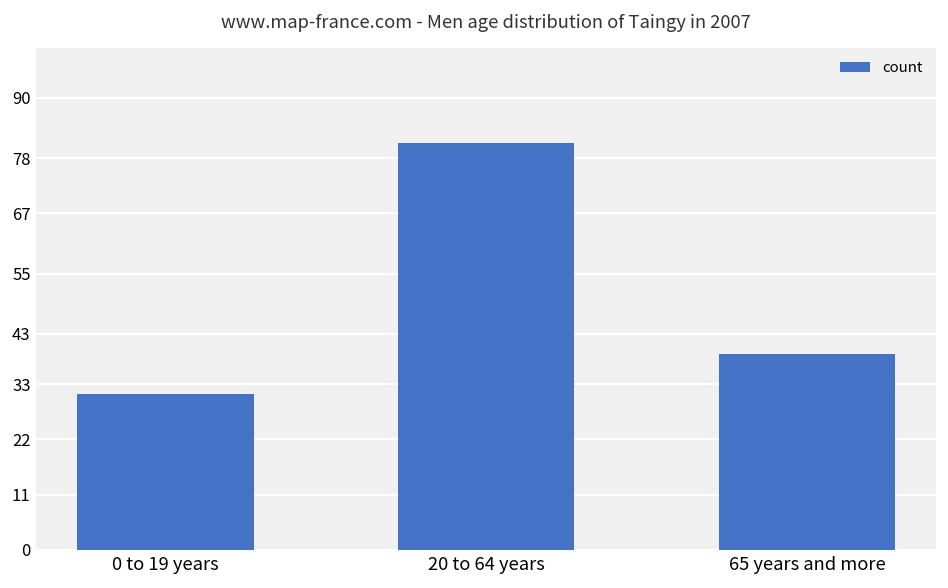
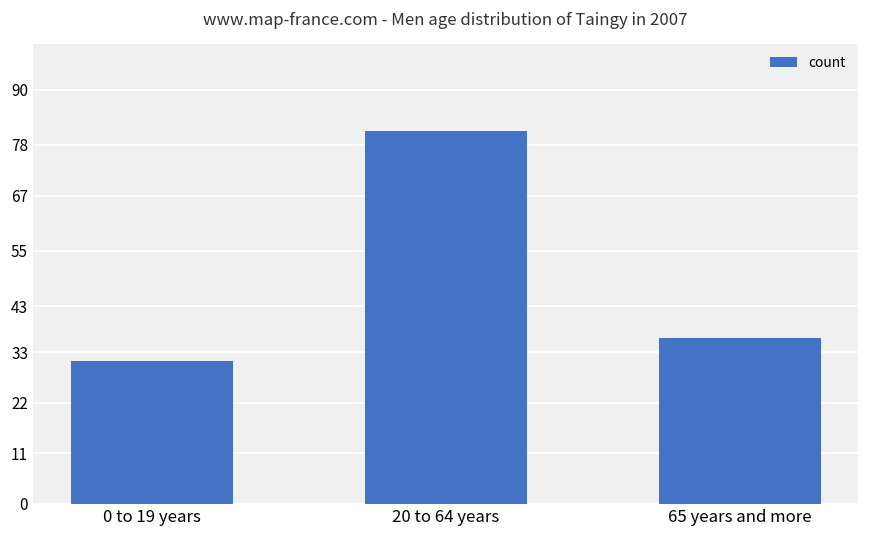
65 years and more: 39 -> 36
